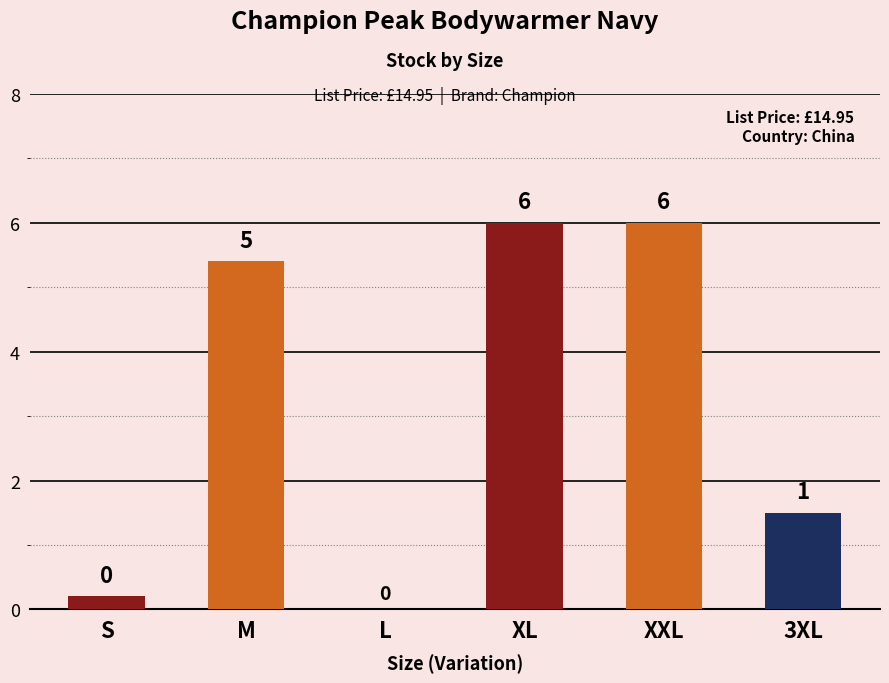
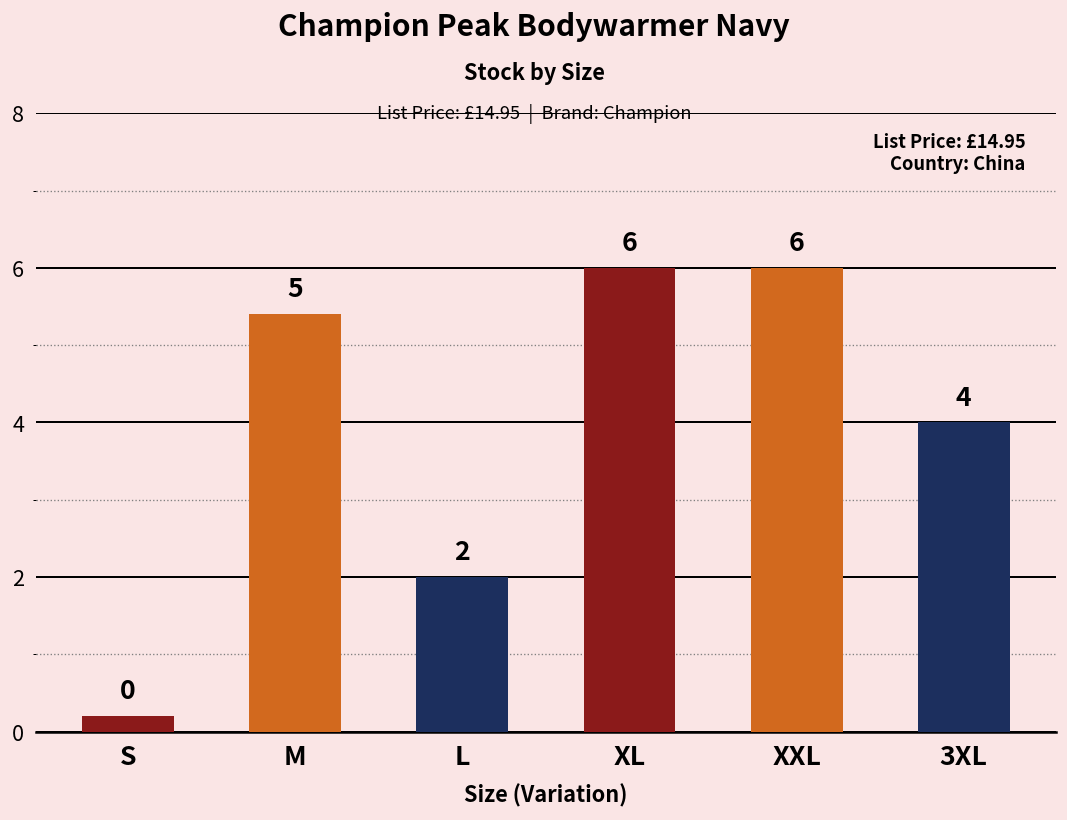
L: 0 -> 2
3XL: 1 -> 4
